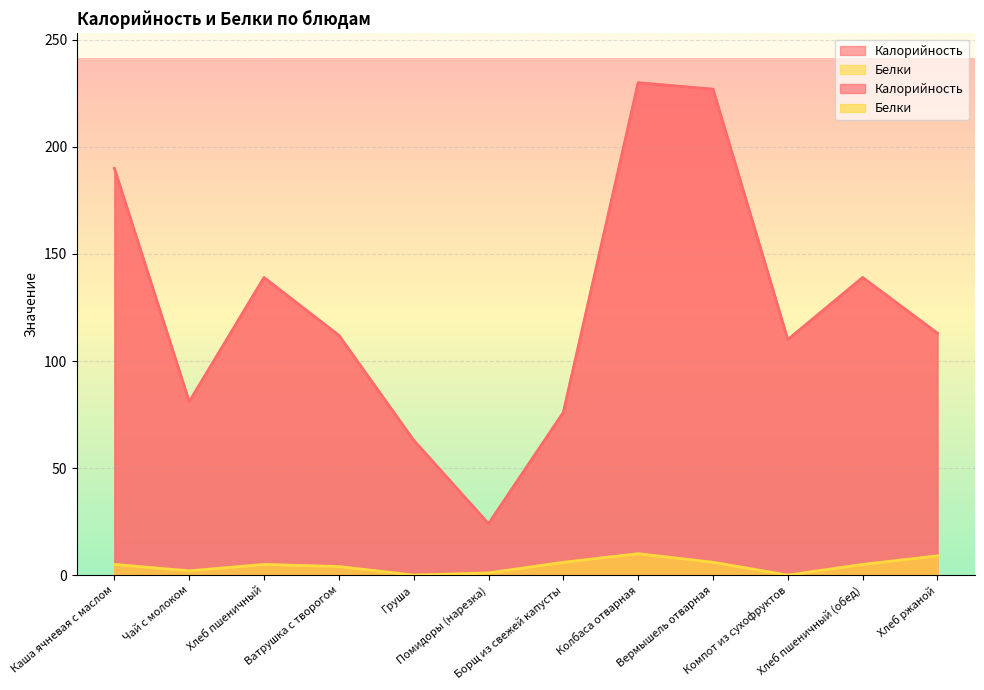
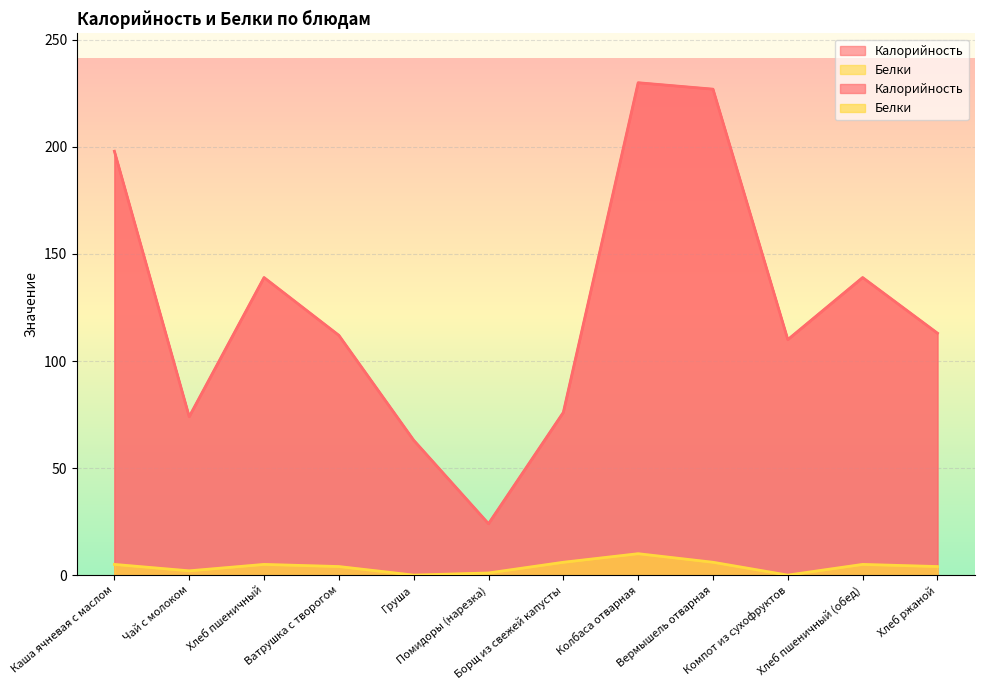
Калорийность, Каша ячневая с маслом: 190 -> 198
Калорийность, Чай с молоком: 81 -> 74
Белки, Хлеб ржаной: 9 -> 4
